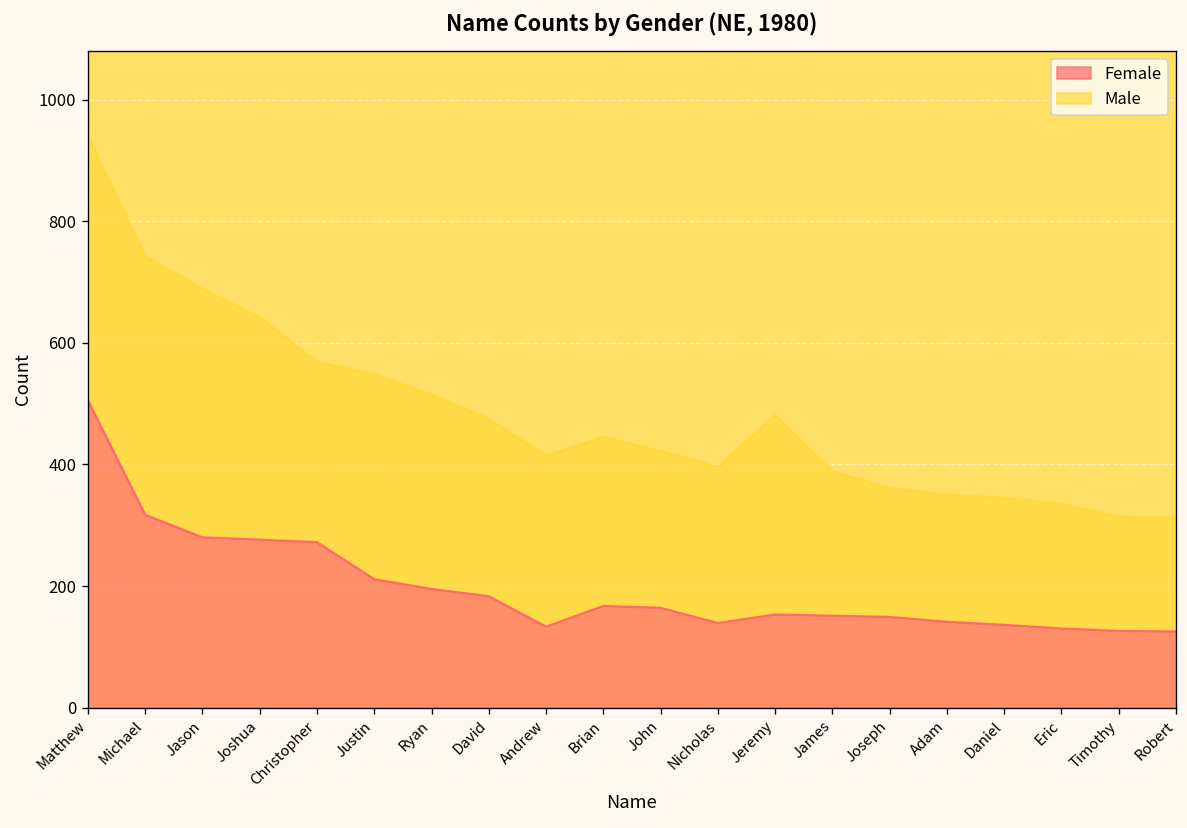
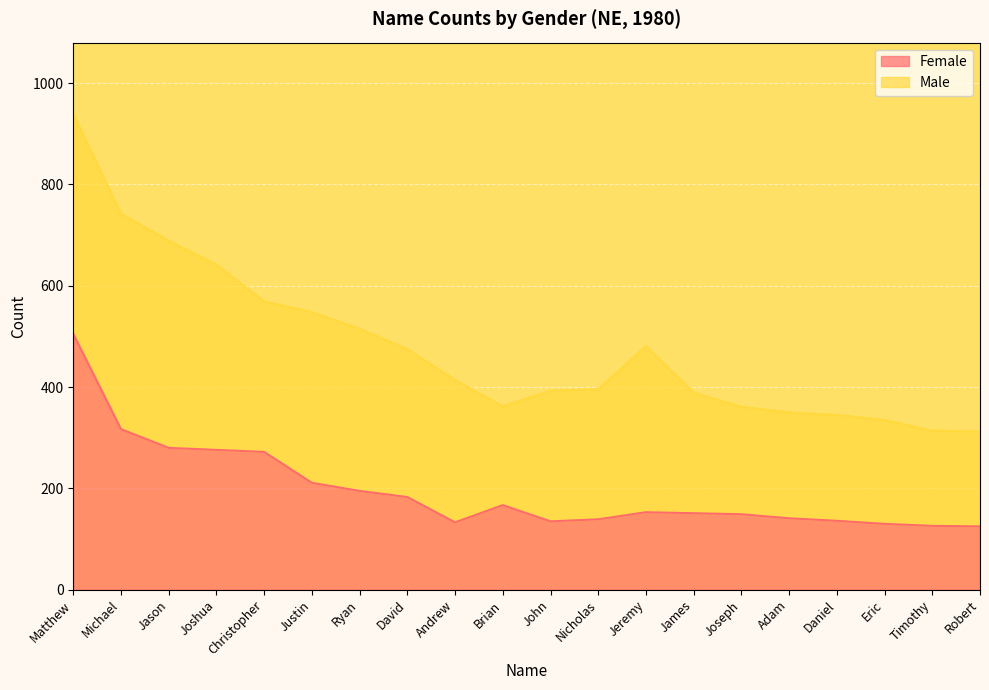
Male, Brian: 280 -> 200
Female, John: 160 -> 140
